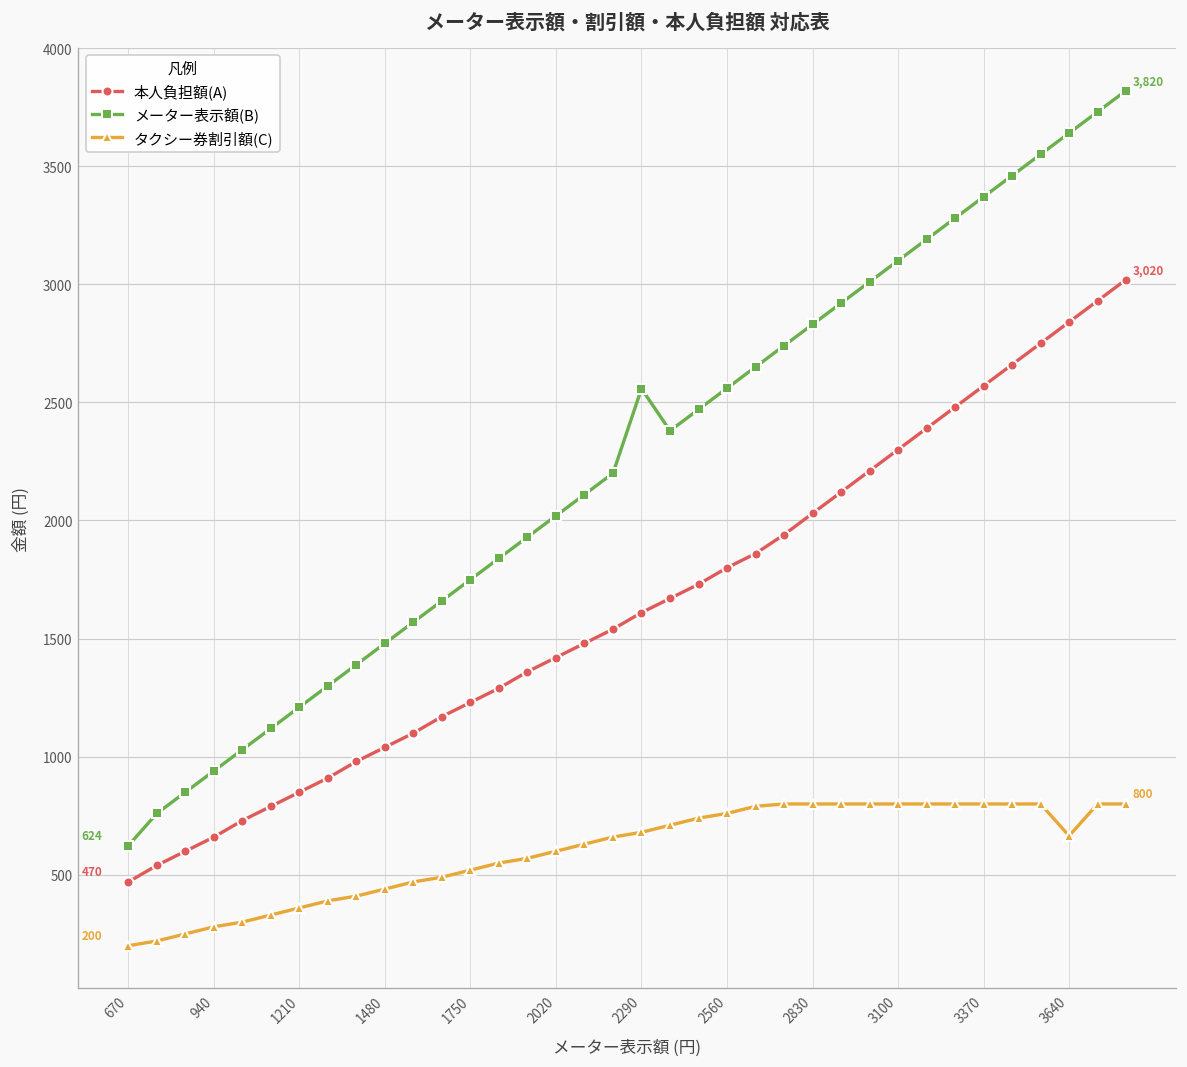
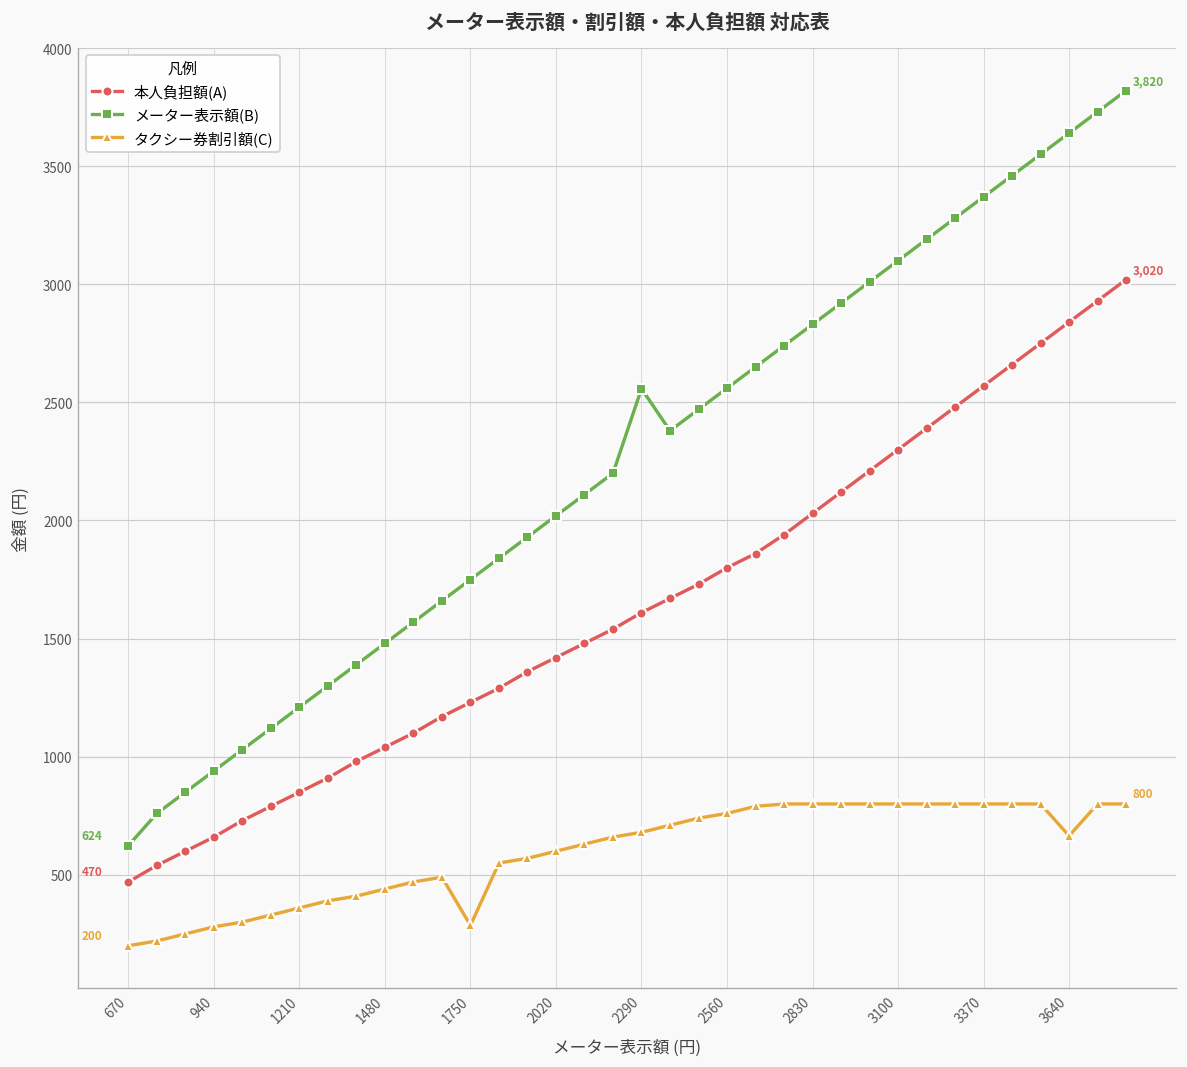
タクシー券割引額(C), 1750: 520 -> 290
